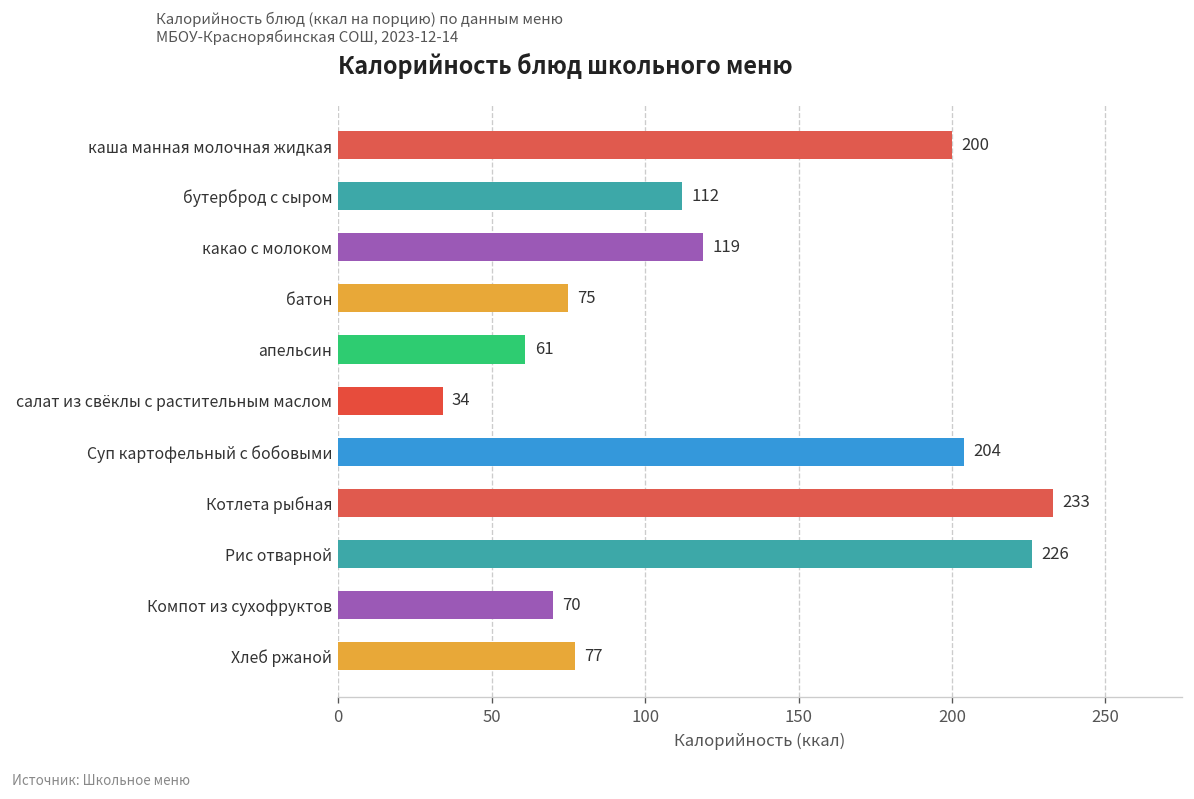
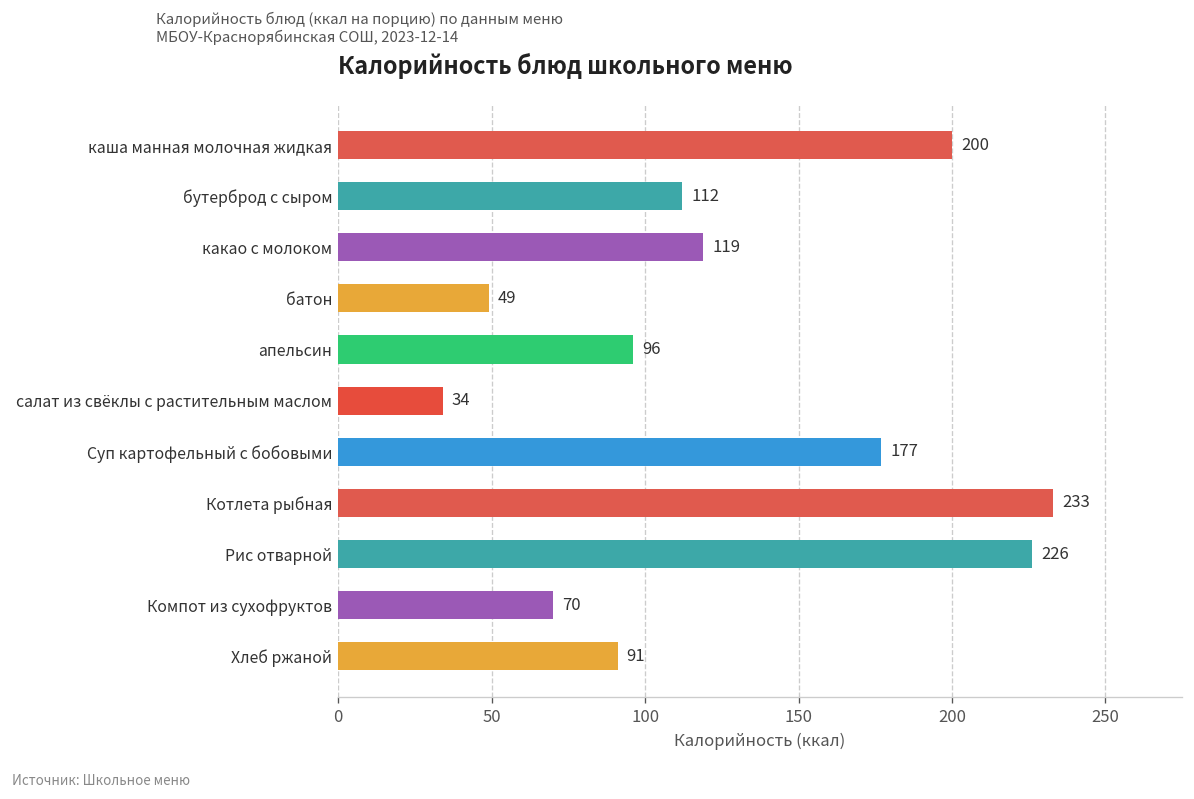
батон: 75 -> 49
апельсин: 61 -> 96
Суп картофельный с бобовыми: 204 -> 177
Хлеб ржаной: 77 -> 91
